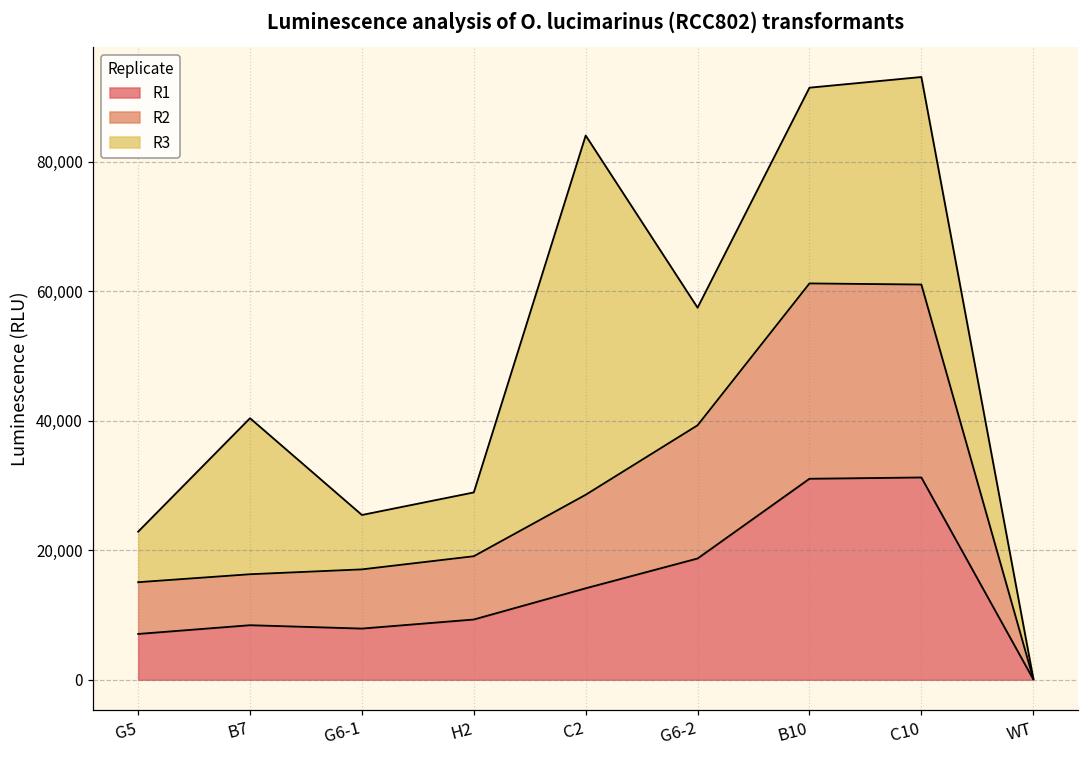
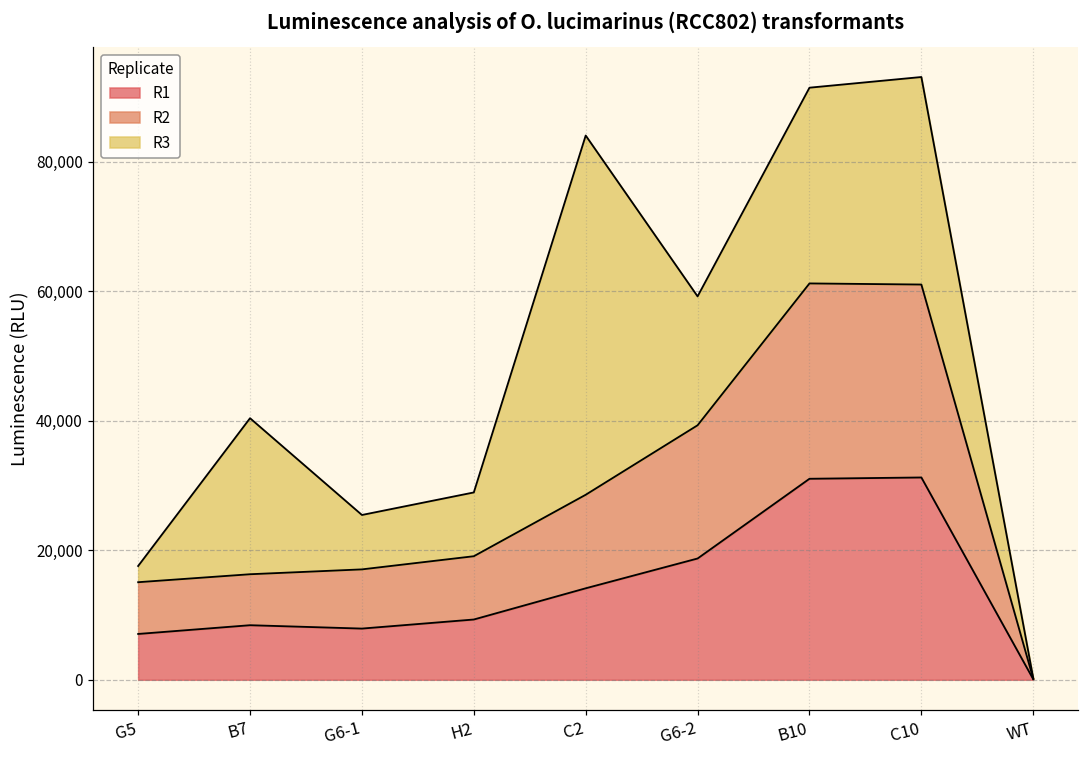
R3, G5: 8,000 -> 3,000
R3, G6-2: 18,000 -> 20,000
